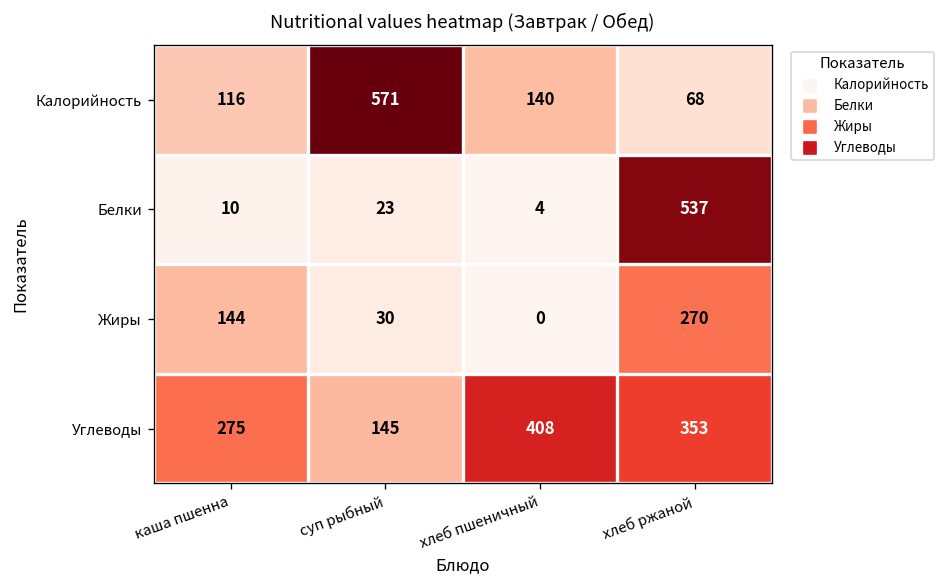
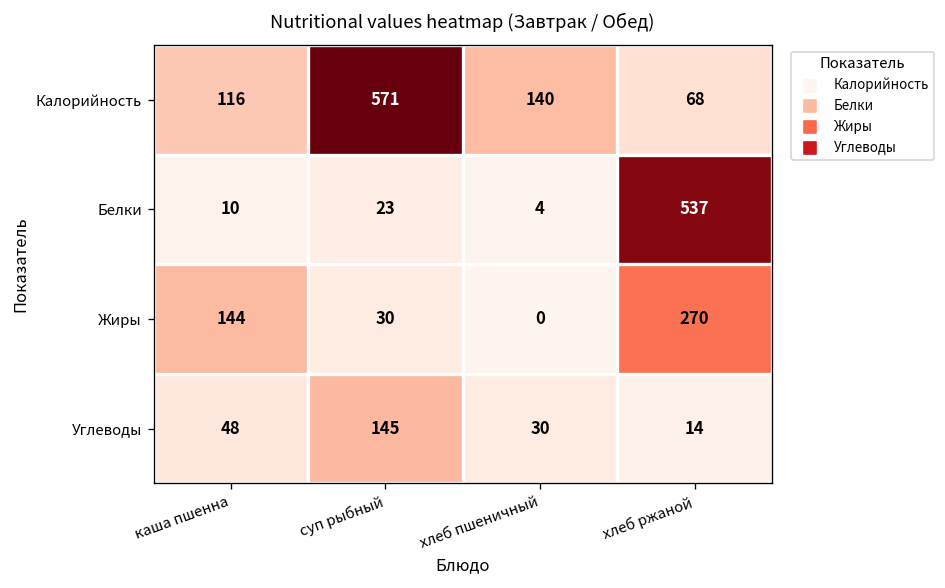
Углеводы, каша пшенна: 275 -> 48
Углеводы, хлеб пшеничный: 408 -> 30
Углеводы, хлеб ржаной: 353 -> 14
